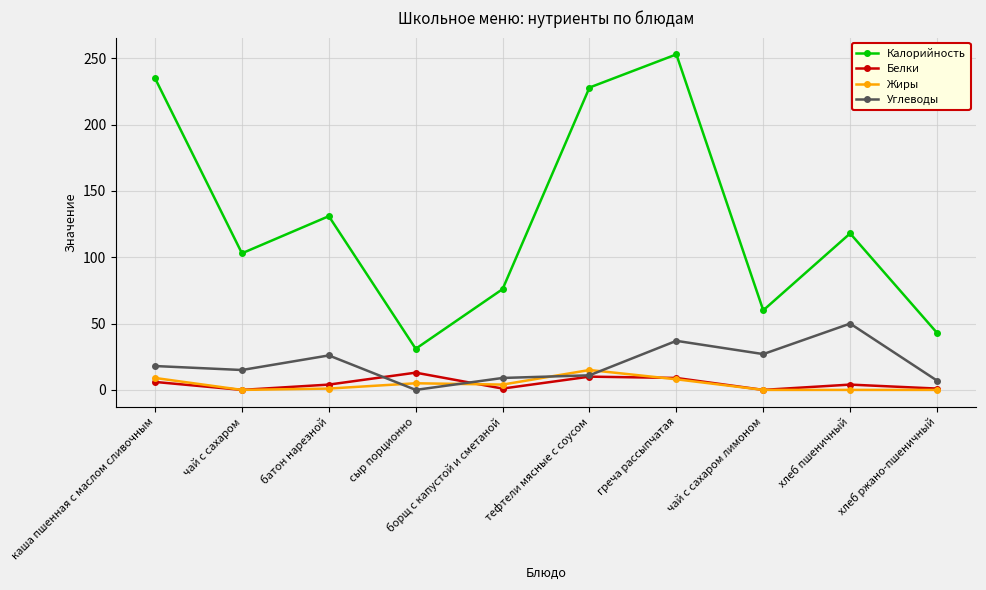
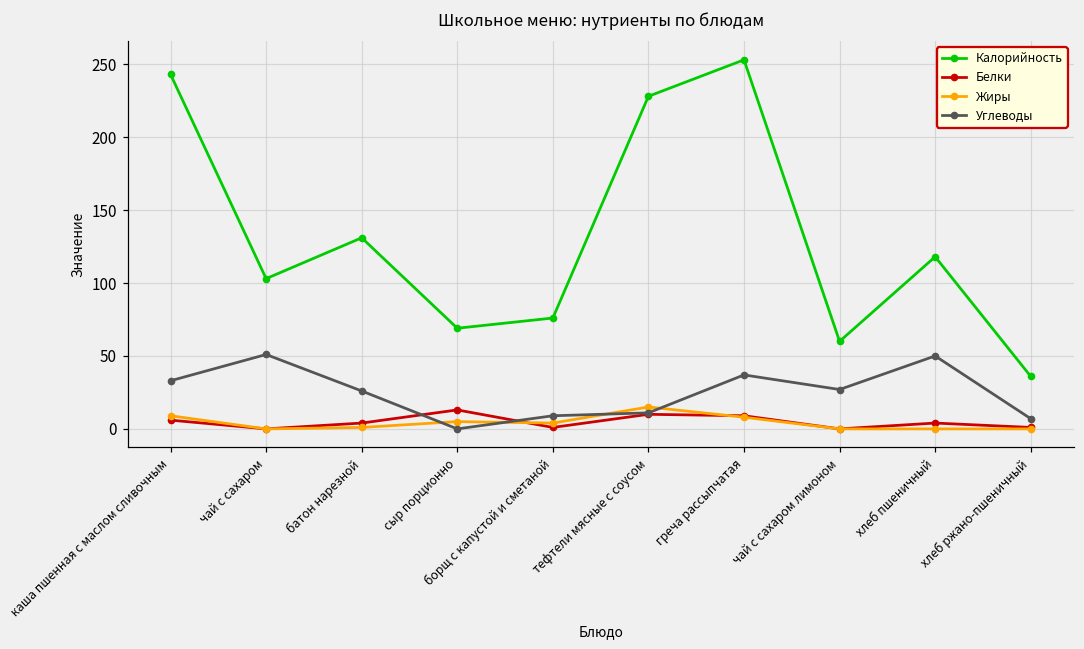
Калорийность, каша пшенная с маслом сливочным: 235 -> 243
Углеводы, каша пшенная с маслом сливочным: 18 -> 33
Углеводы, чай с сахаром: 15 -> 51
Калорийность, сыр порционно: 31 -> 69
Калорийность, хлеб ржано-пшеничный: 43 -> 36
